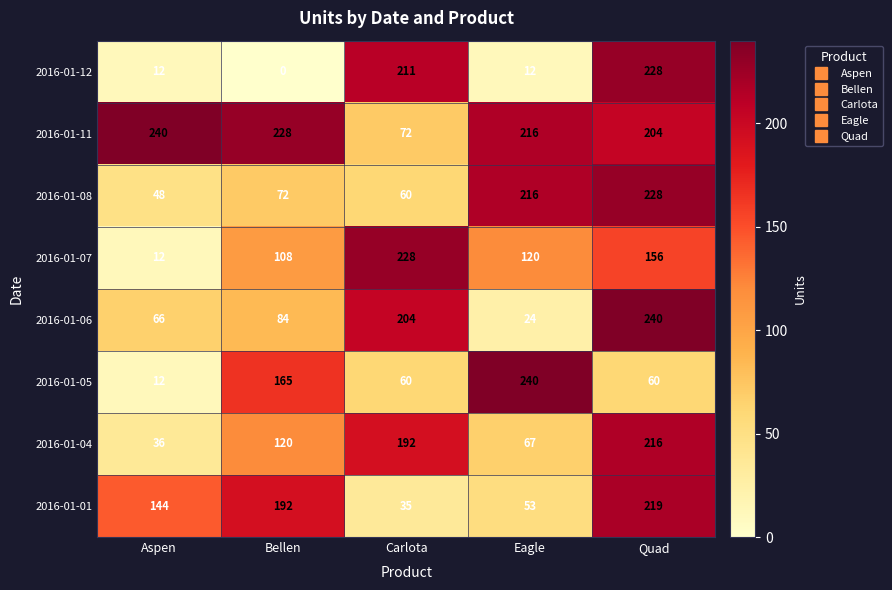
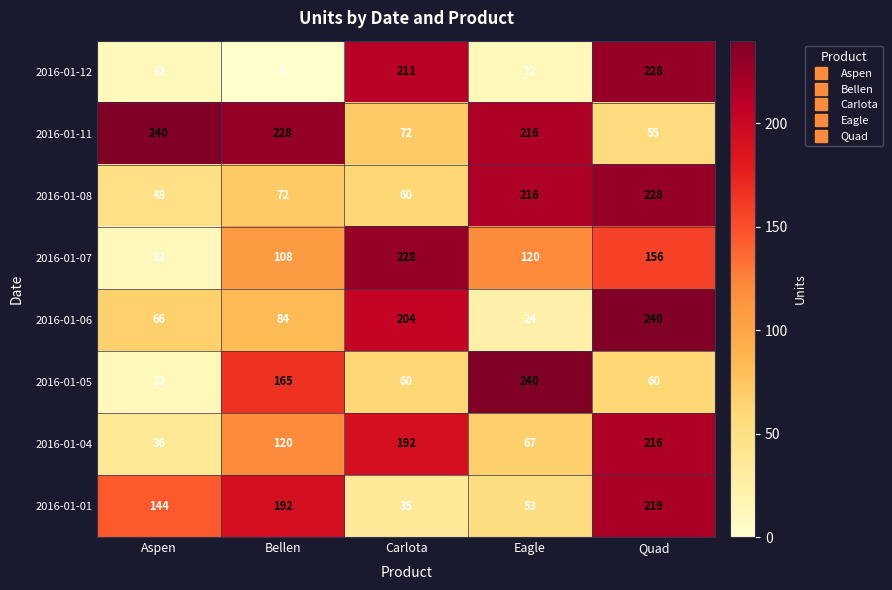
2016-01-11, Quad: 204 -> 55
